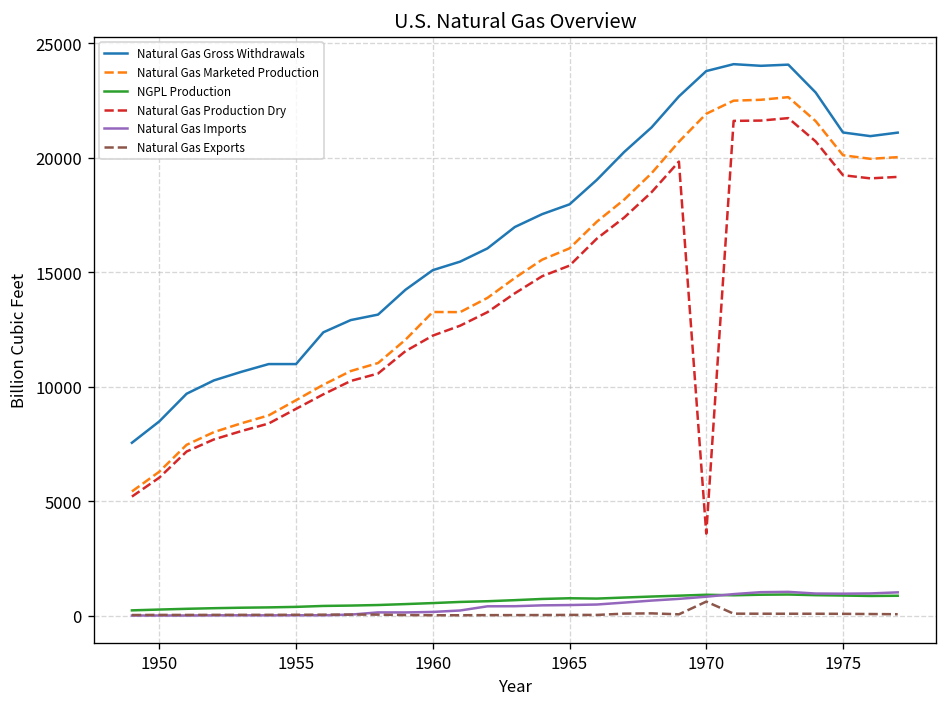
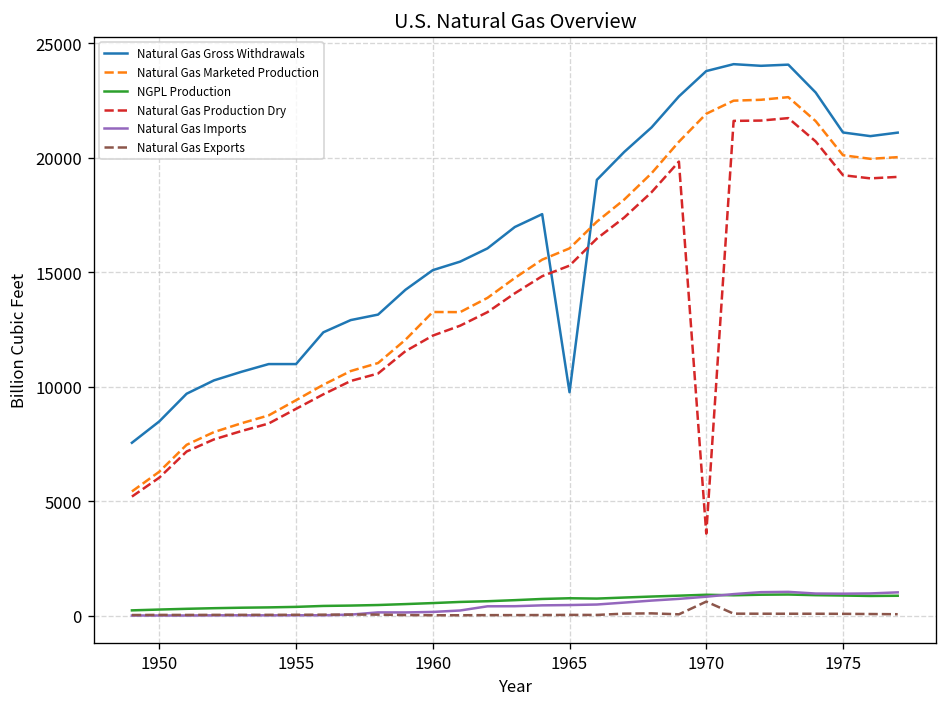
Natural Gas Gross Withdrawals, 1965: 18000 -> 9800
